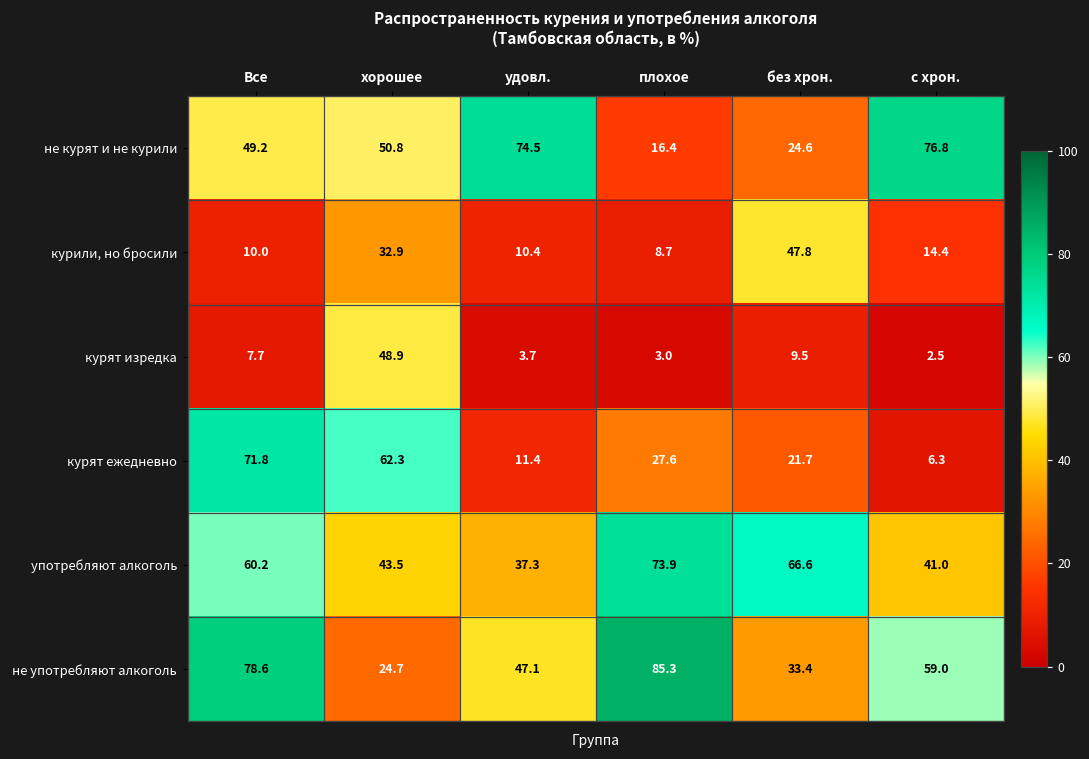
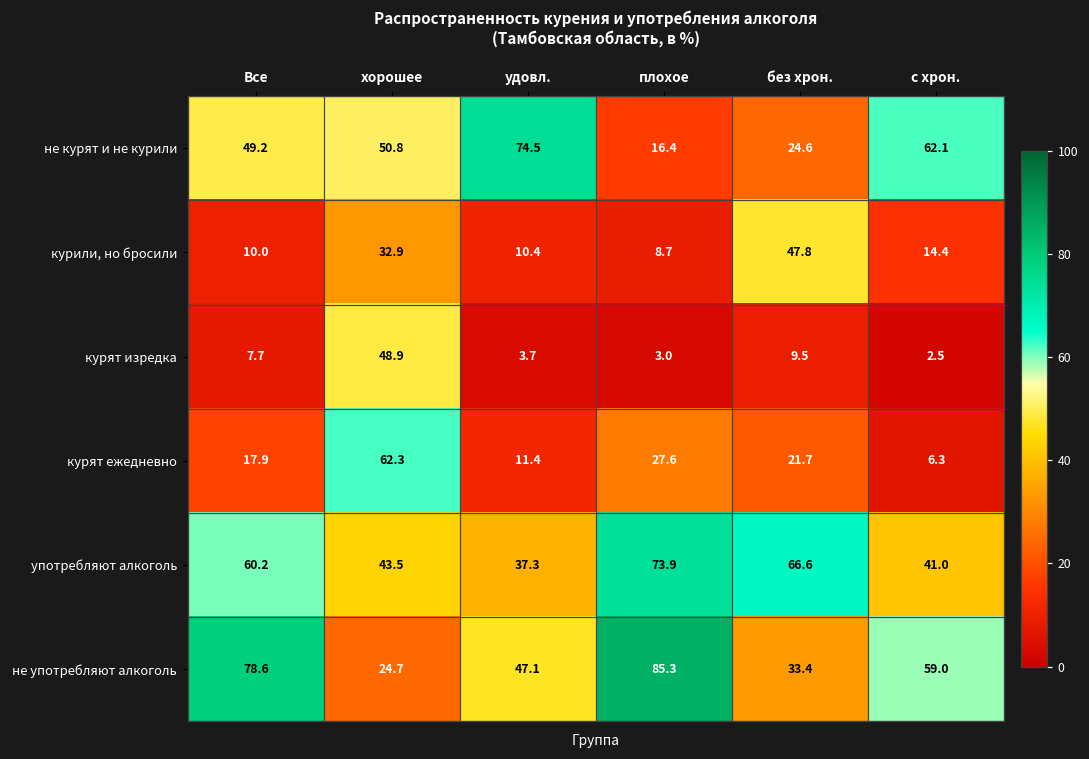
не курят и не курили, с хрон.: 76.8 -> 62.1
курят ежедневно, Все: 71.8 -> 17.9
